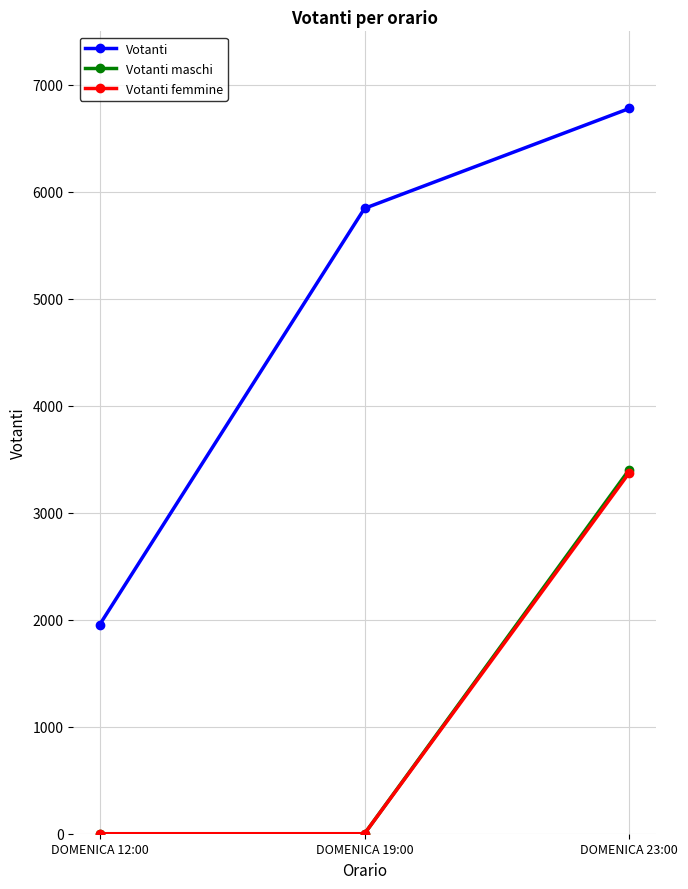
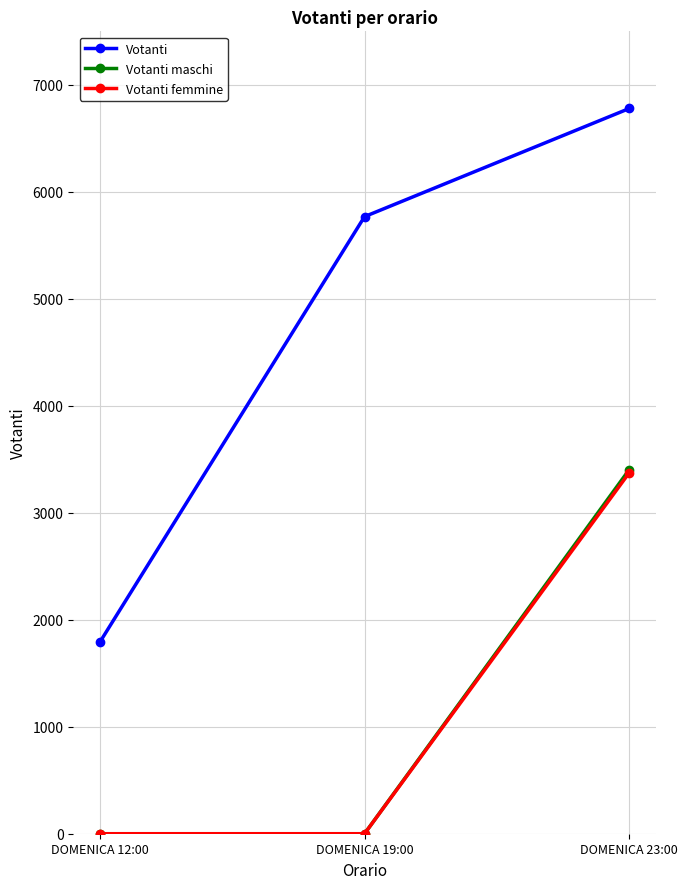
Votanti, DOMENICA 12:00: 1960 -> 1790
Votanti, DOMENICA 19:00: 5850 -> 5770
